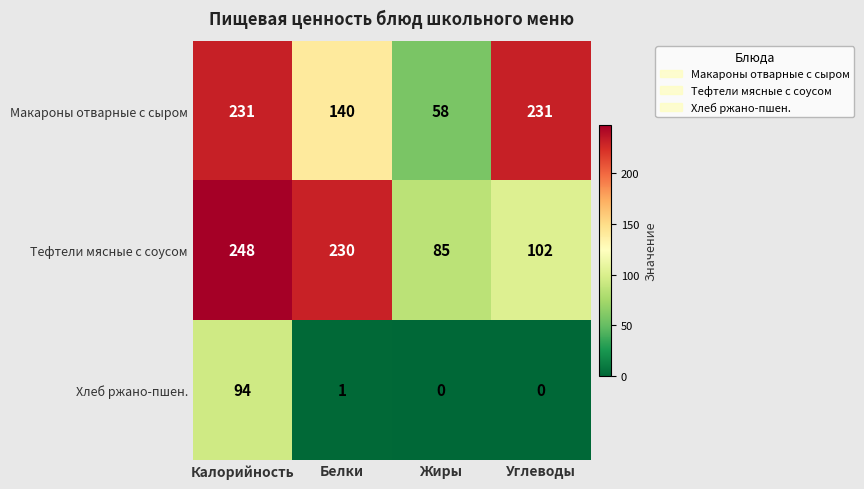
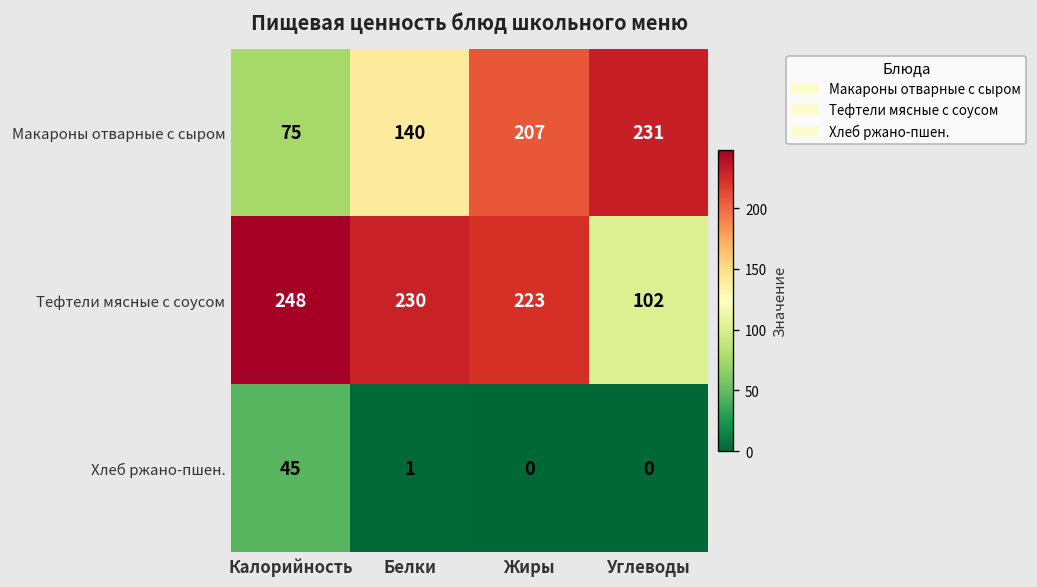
Макароны отварные с сыром, Калорийность: 231 -> 75
Макароны отварные с сыром, Жиры: 58 -> 207
Тефтели мясные с соусом, Жиры: 85 -> 223
Хлеб ржано-пшен., Калорийность: 94 -> 45
